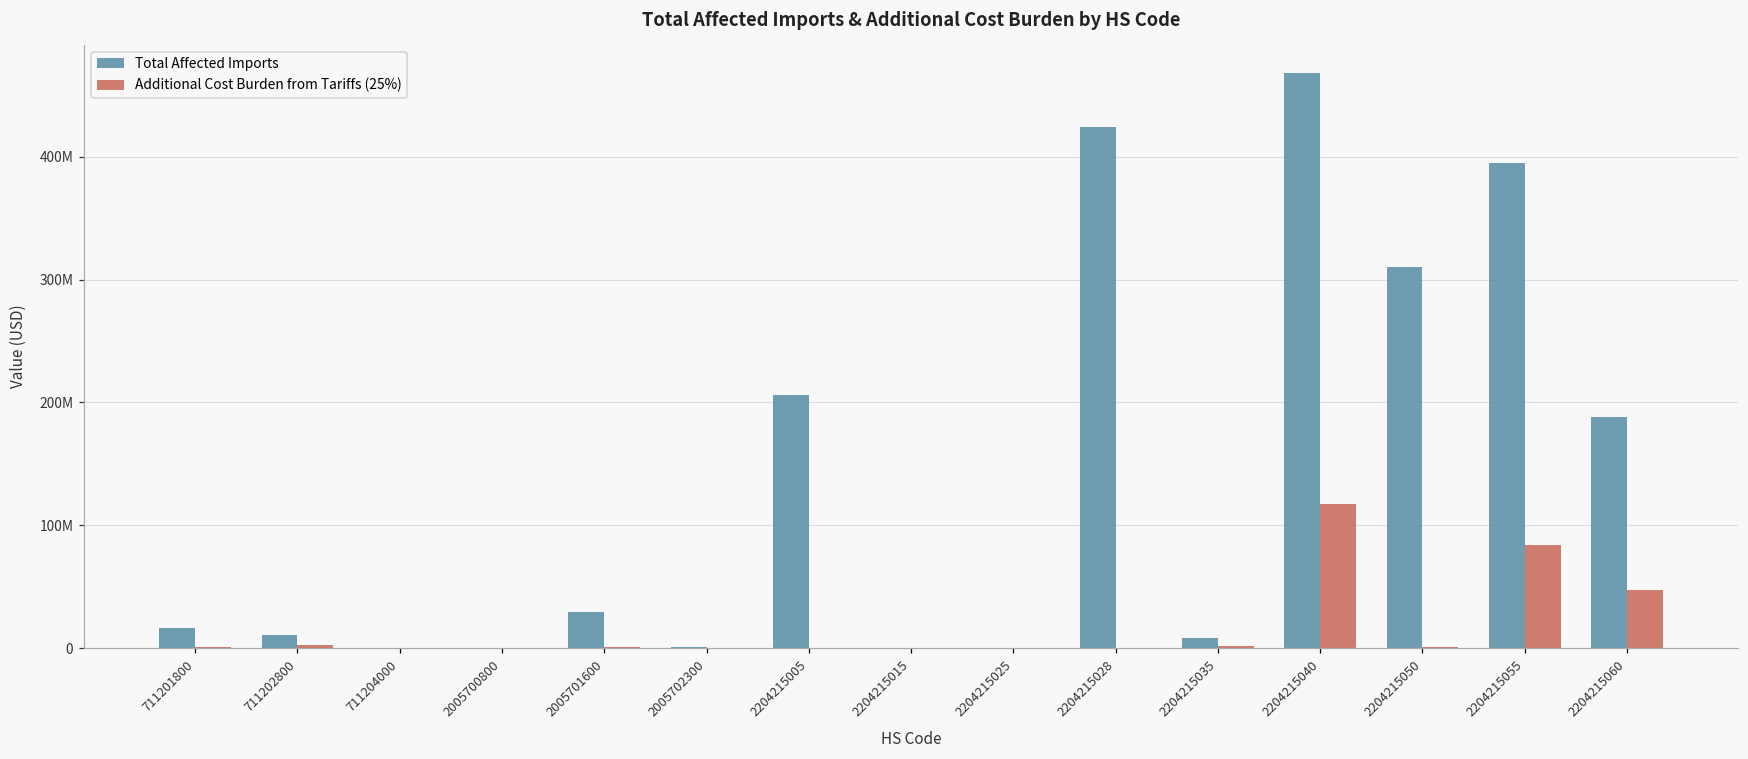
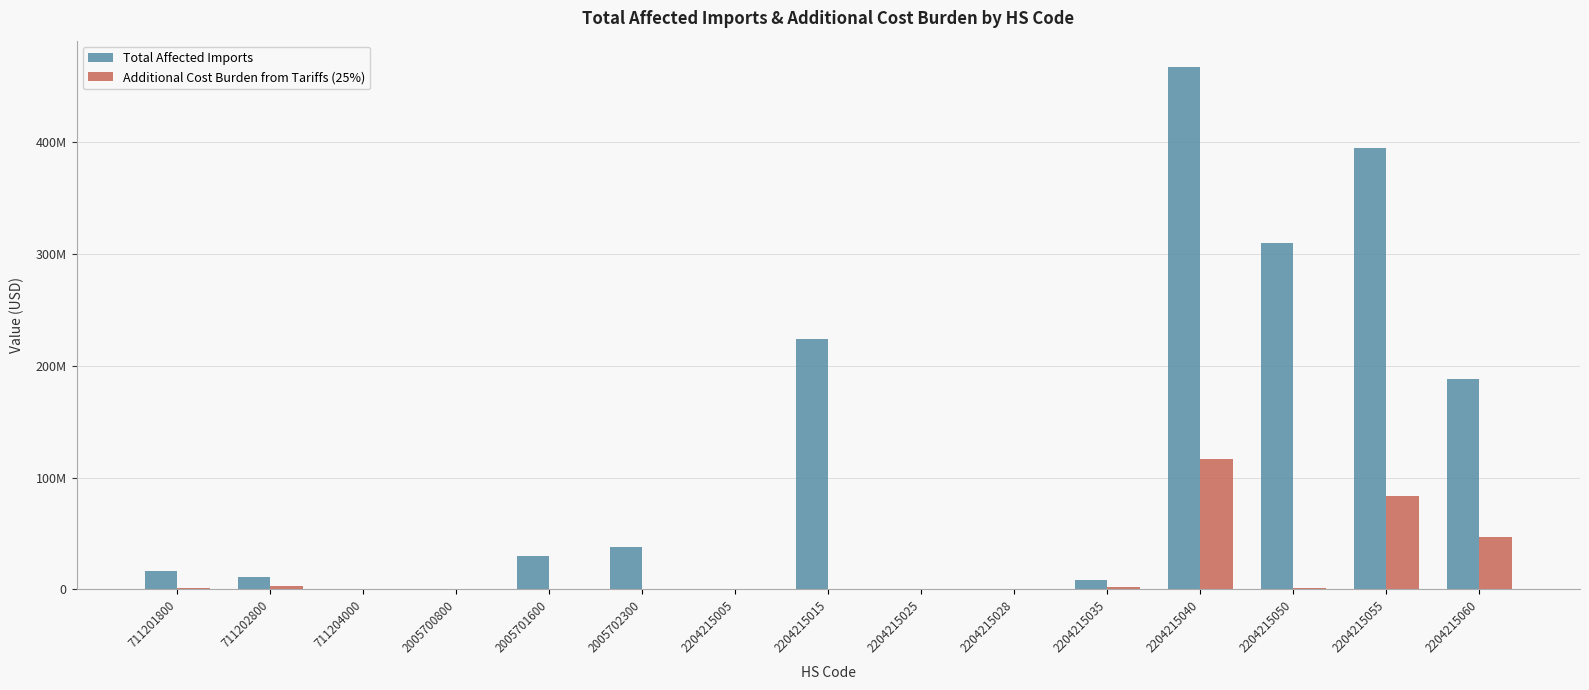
Total Affected Imports, 2005702300: 1000000 -> 38000000
Total Affected Imports, 2204215005: 206000000 -> 0
Total Affected Imports, 2204215015: 0 -> 224000000
Total Affected Imports, 2204215028: 424000000 -> 0
